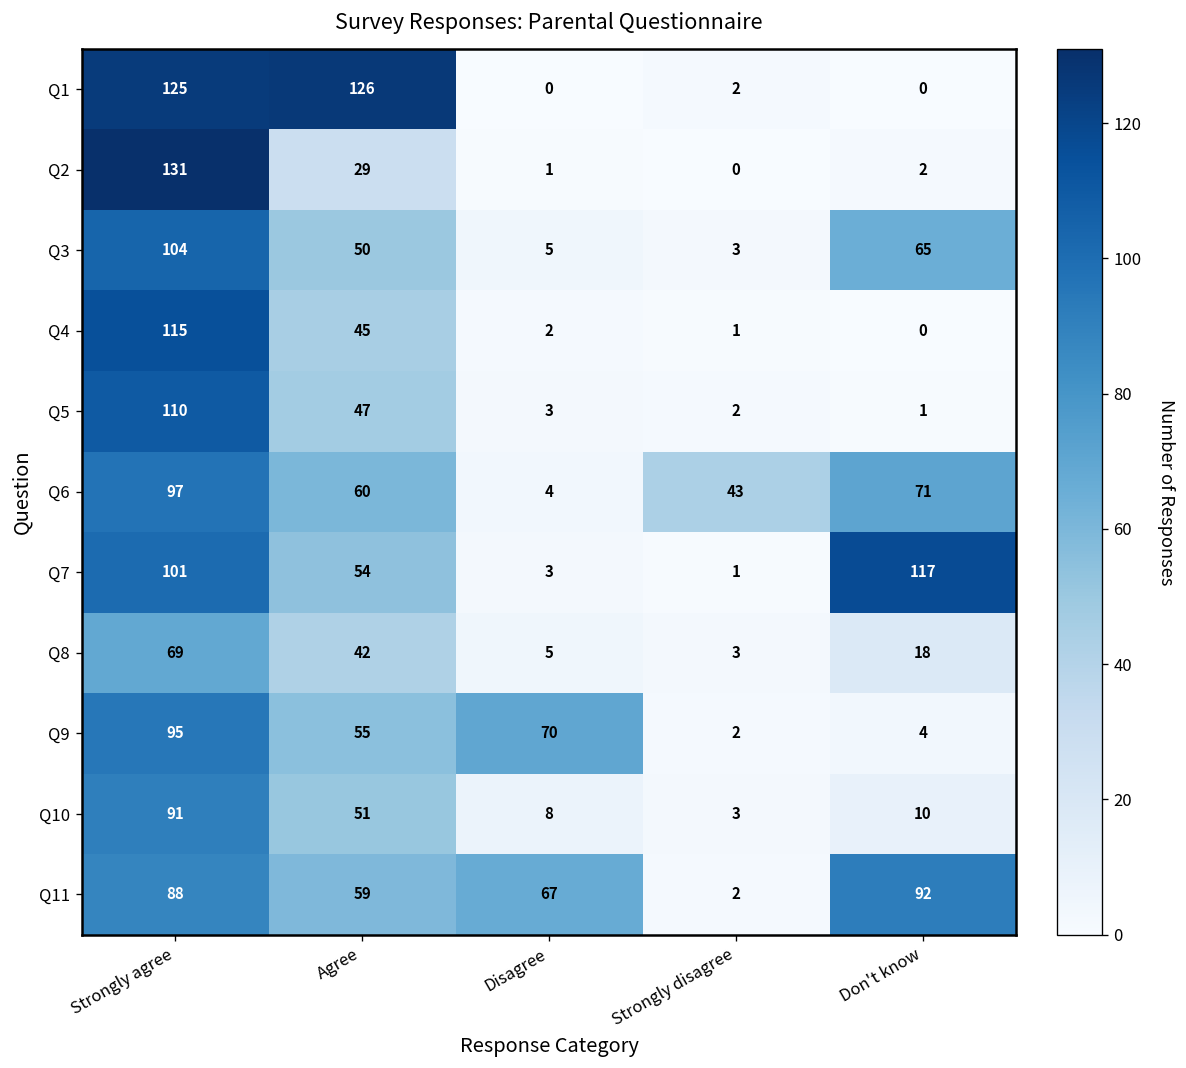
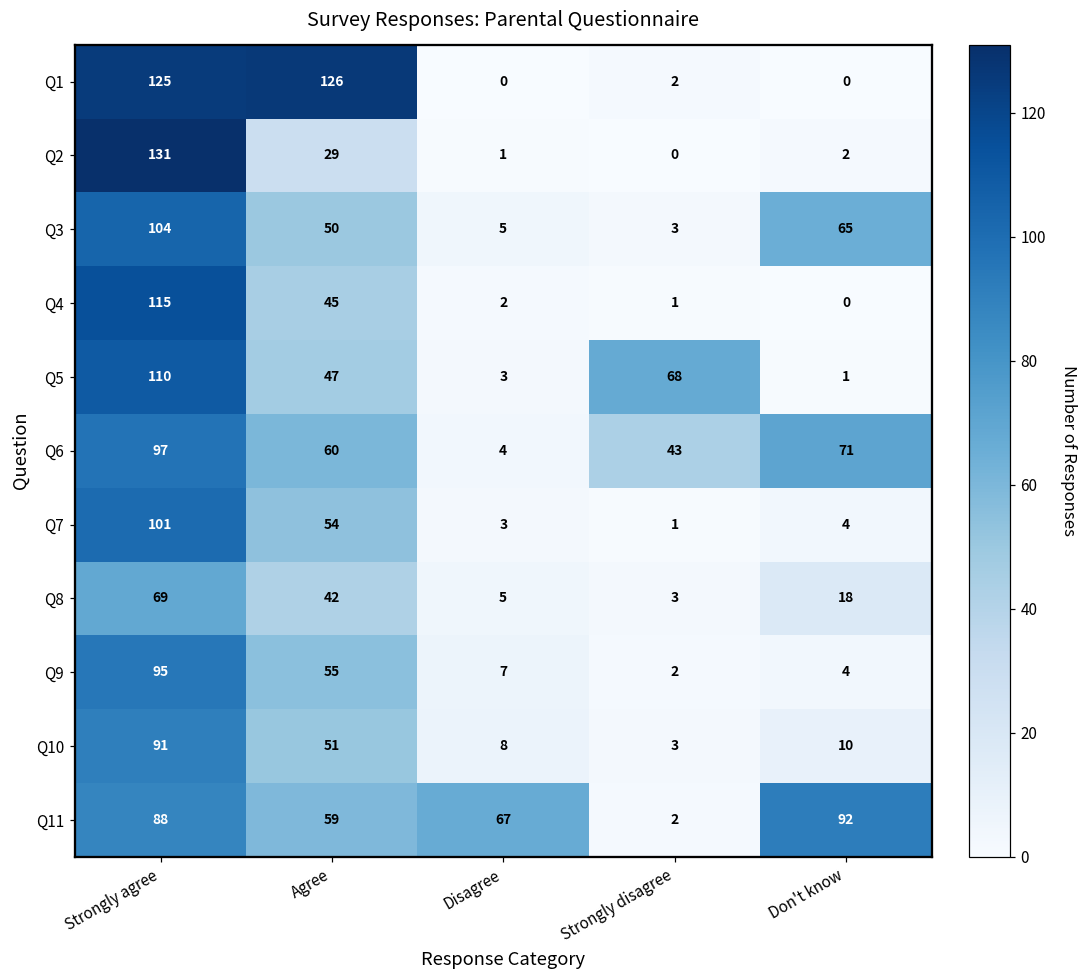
Q5, Strongly disagree: 2 -> 68
Q7, Don't know: 117 -> 4
Q9, Disagree: 70 -> 7
